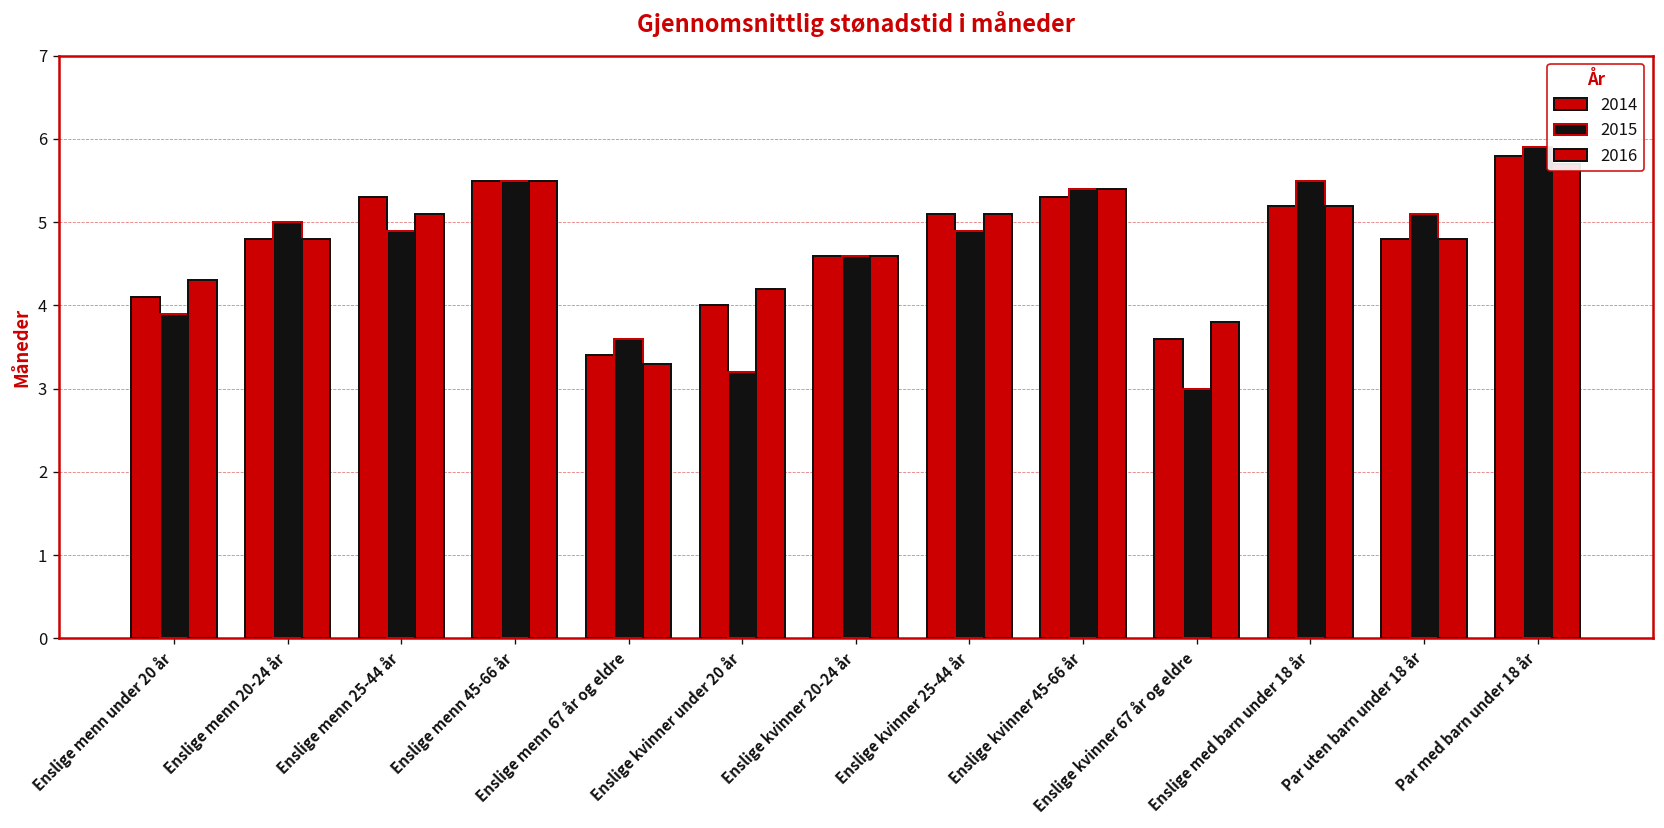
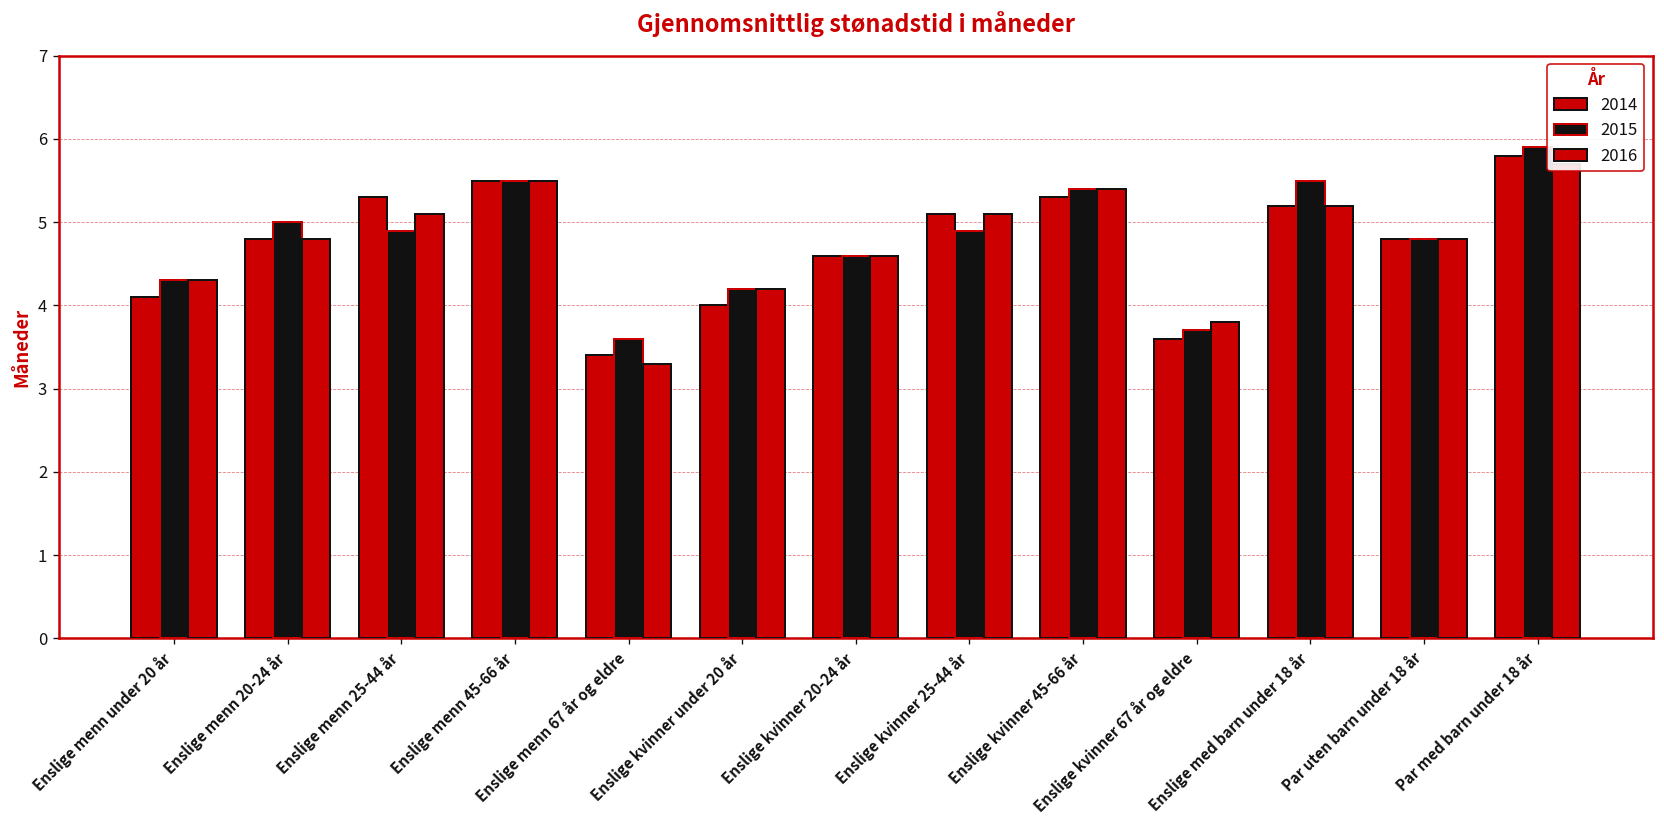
2015, Enslige menn under 20 år: 3.9 -> 4.3
2015, Enslige kvinner under 20 år: 3.2 -> 4.2
2015, Enslige kvinner 67 år og eldre: 3.0 -> 3.7
2015, Par uten barn under 18 år: 5.1 -> 4.8
